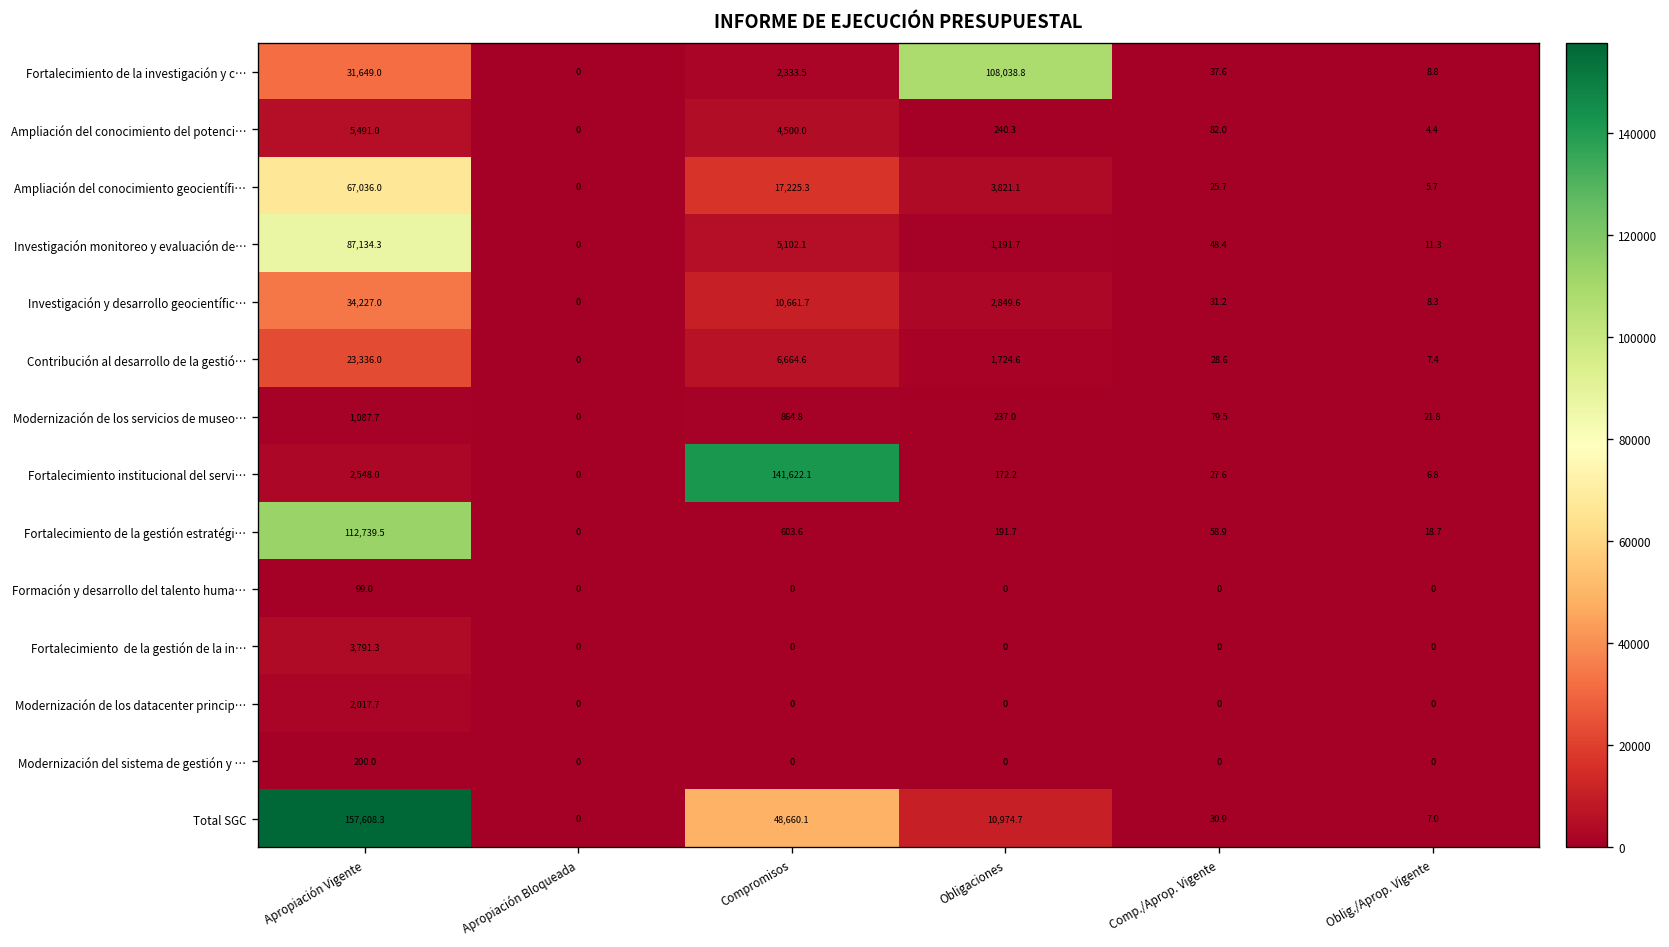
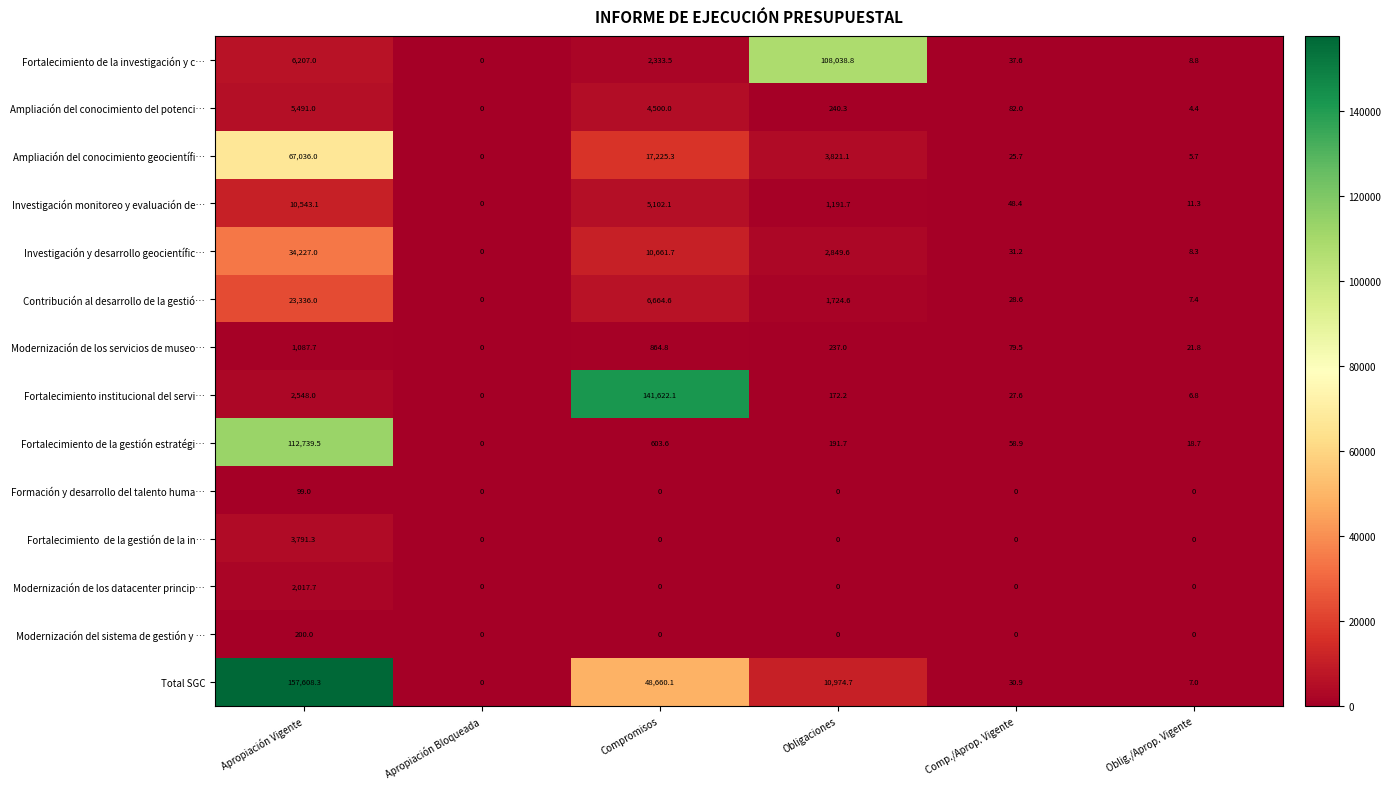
Fortalecimiento de la investigación y c…, Apropiación Vigente: 31,649.0 -> 6,207.0
Investigación monitoreo y evaluación de…, Apropiación Vigente: 87,134.3 -> 10,543.1
